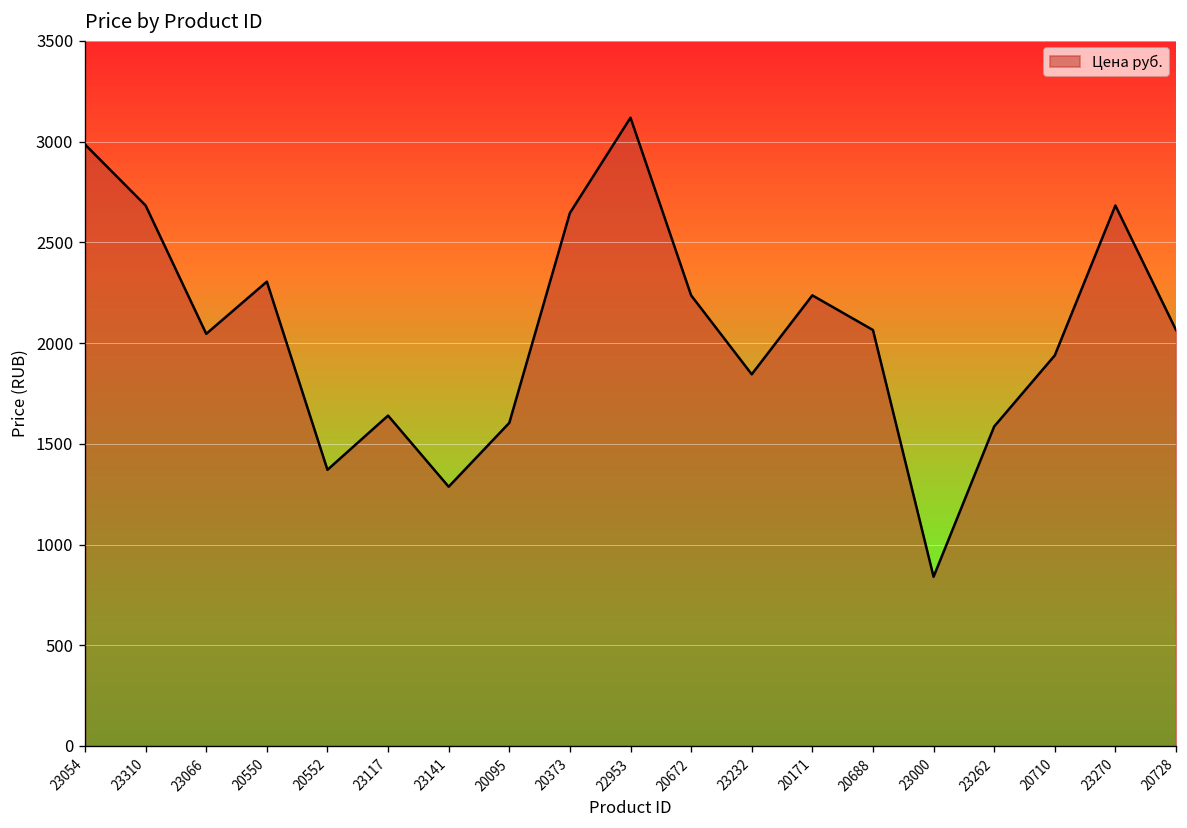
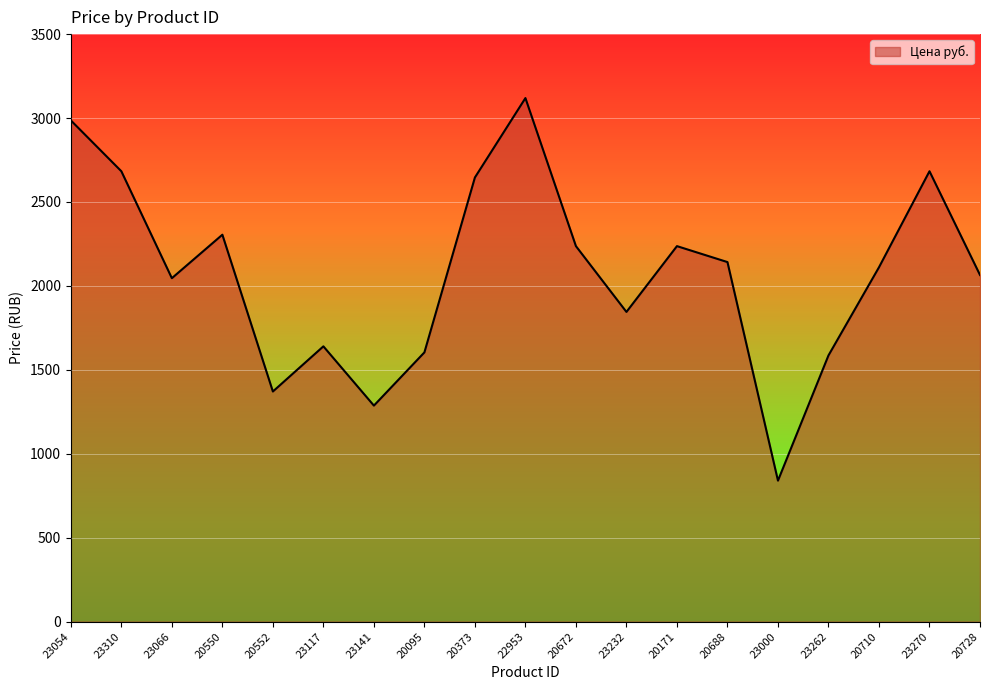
20688: 2070 -> 2140
20710: 1940 -> 2110
